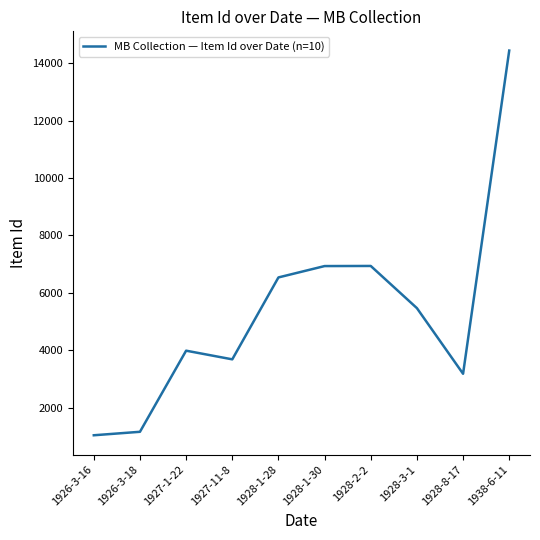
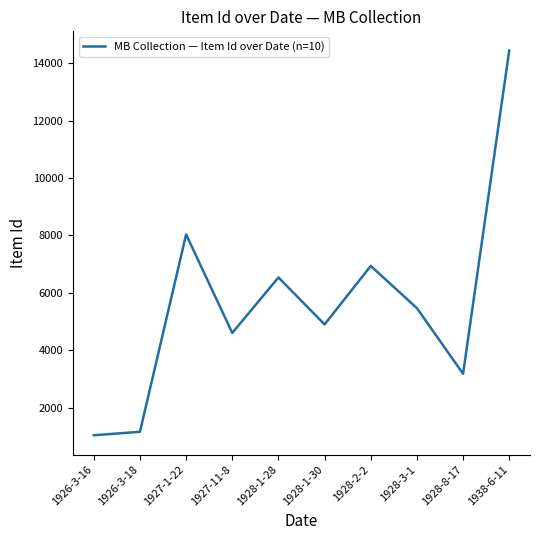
1927-1-22: 4000 -> 8000
1927-11-8: 3700 -> 4600
1928-1-30: 6900 -> 4900
